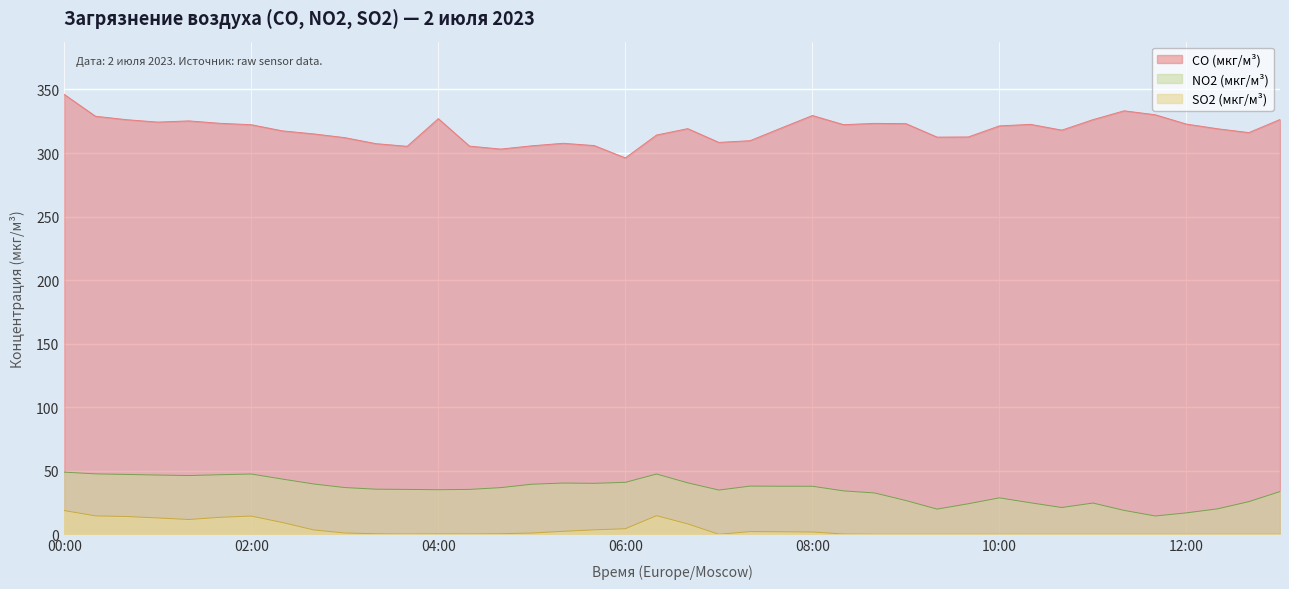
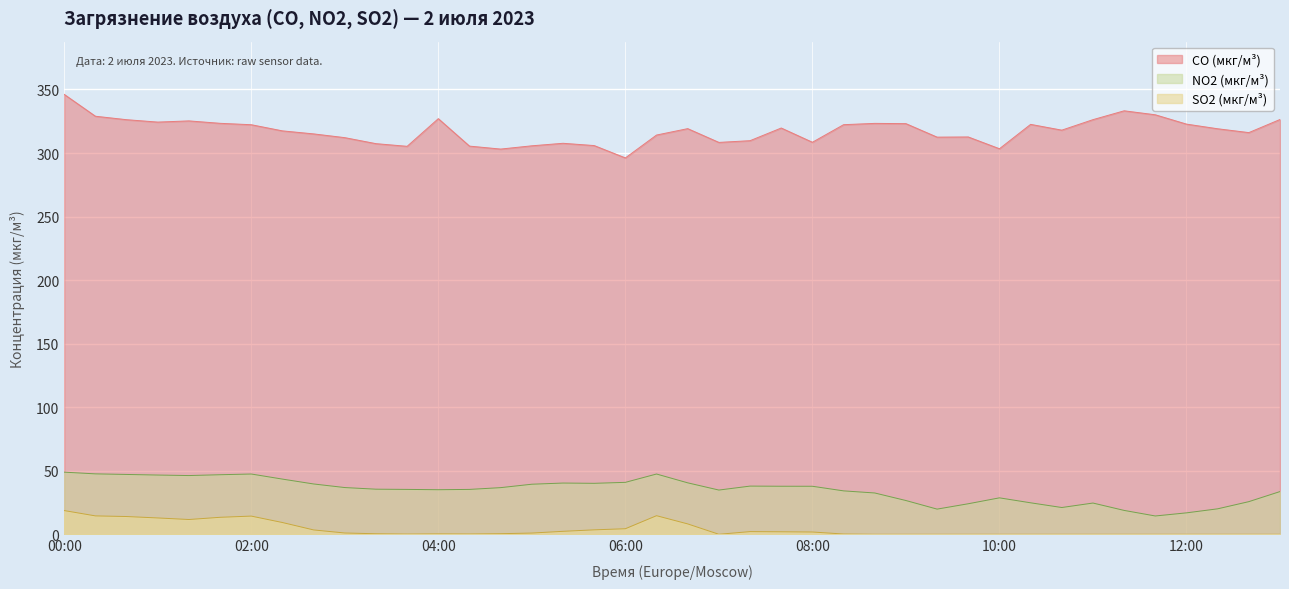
CO (мкг/м³), 08:00: 330 -> 308
CO (мкг/м³), 10:00: 321 -> 303
